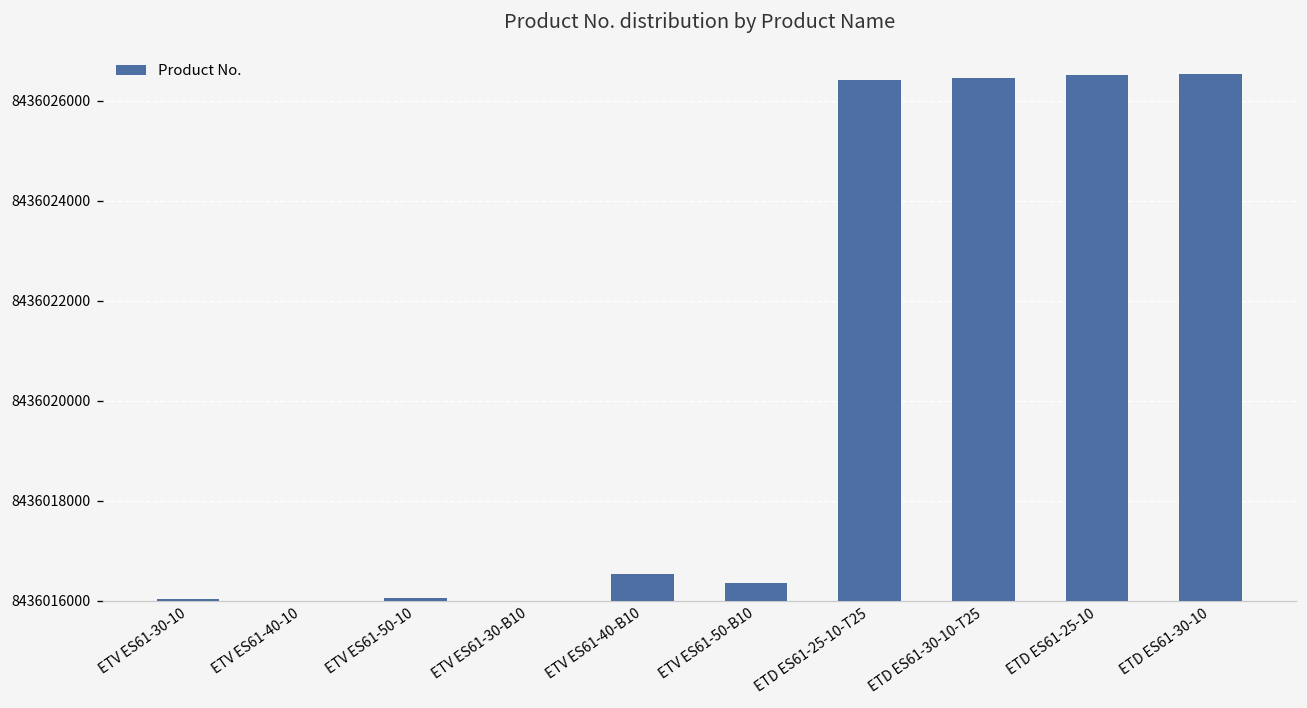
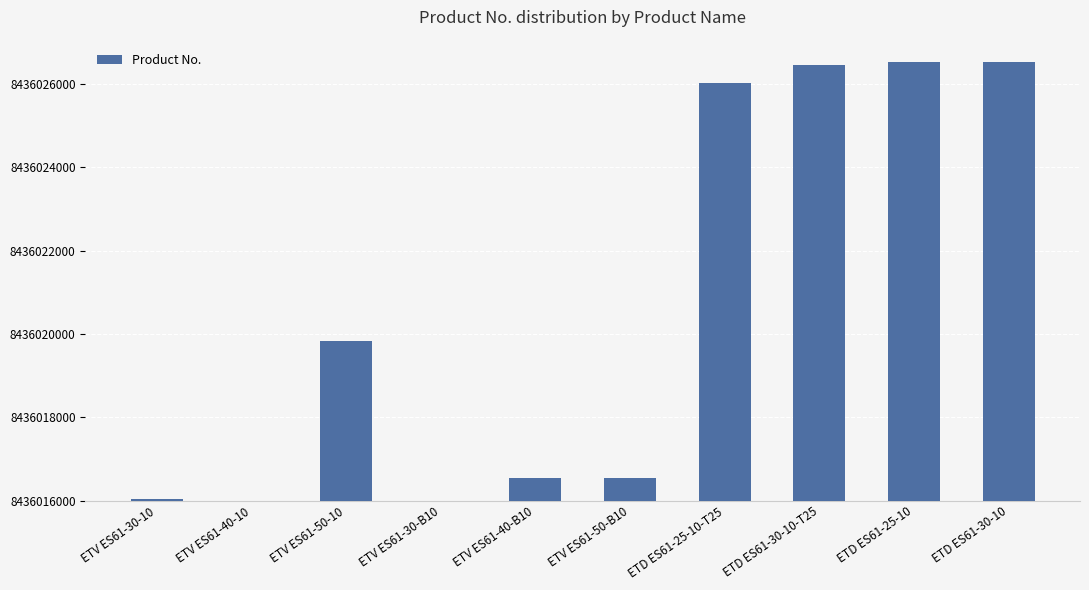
ETV ES61-50-10: 8436016100 -> 8436019800
ETV ES61-50-B10: 8436016400 -> 8436016600
ETD ES61-25-10-T25: 8436026400 -> 8436026000
